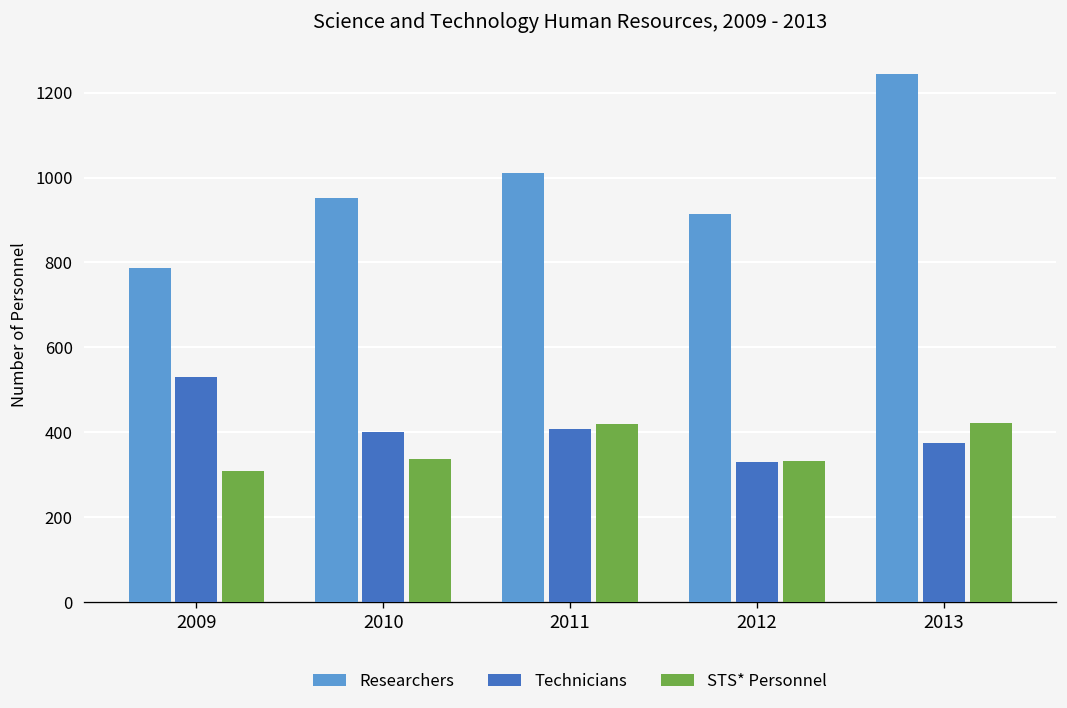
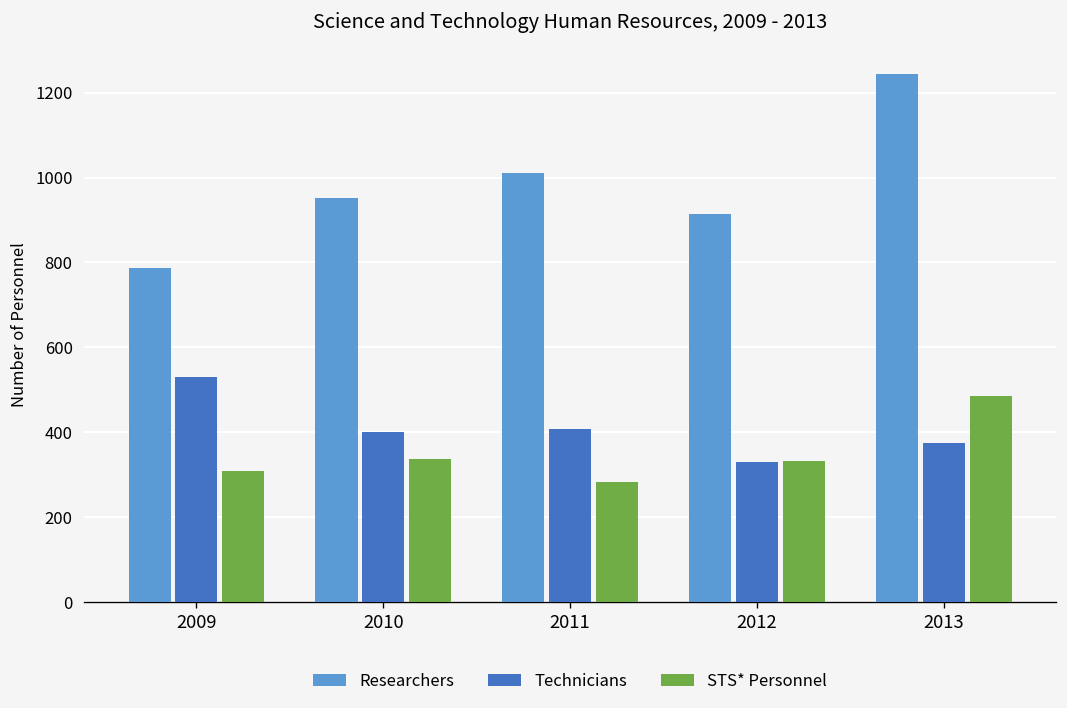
STS* Personnel, 2011: 420 -> 280
STS* Personnel, 2013: 420 -> 490
